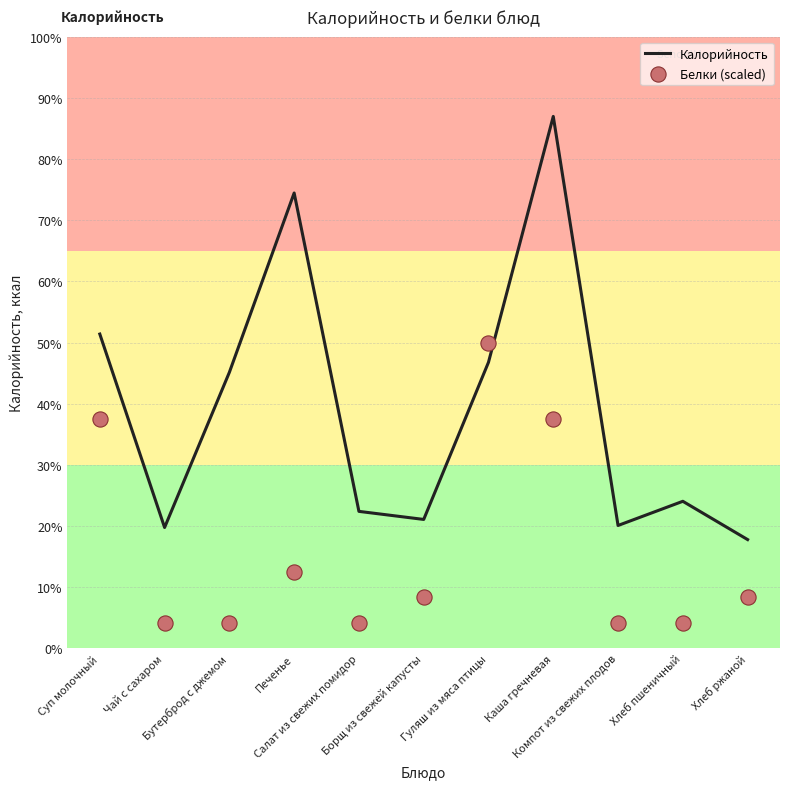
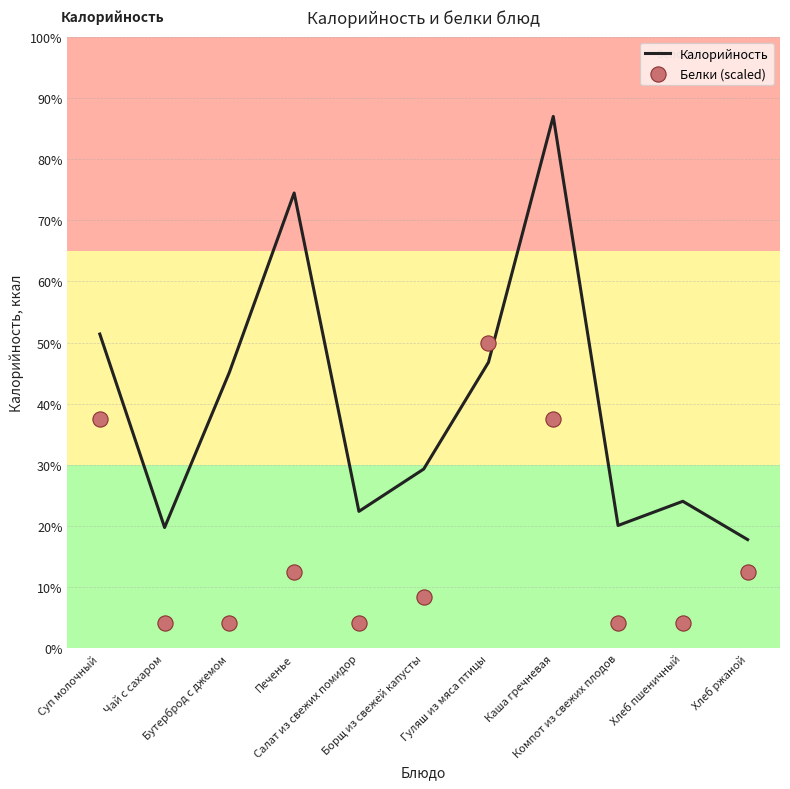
Калорийность, Борщ из свежей капусты: 21% -> 29%
Белки (scaled), Хлеб ржаной: 8% -> 13%
